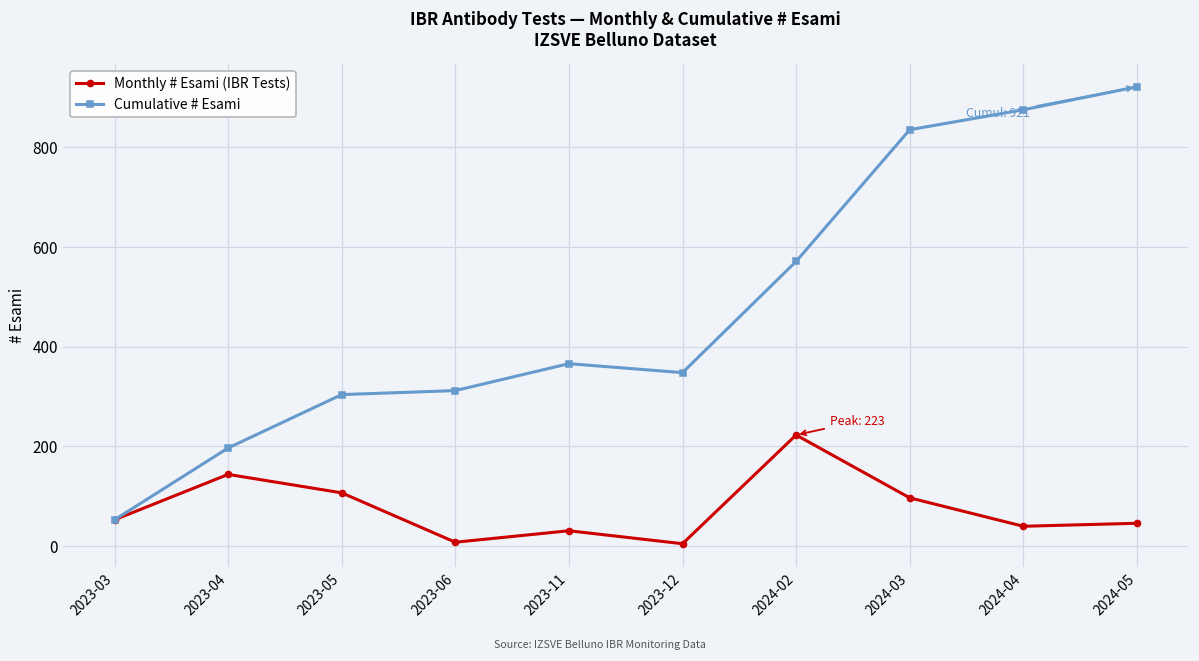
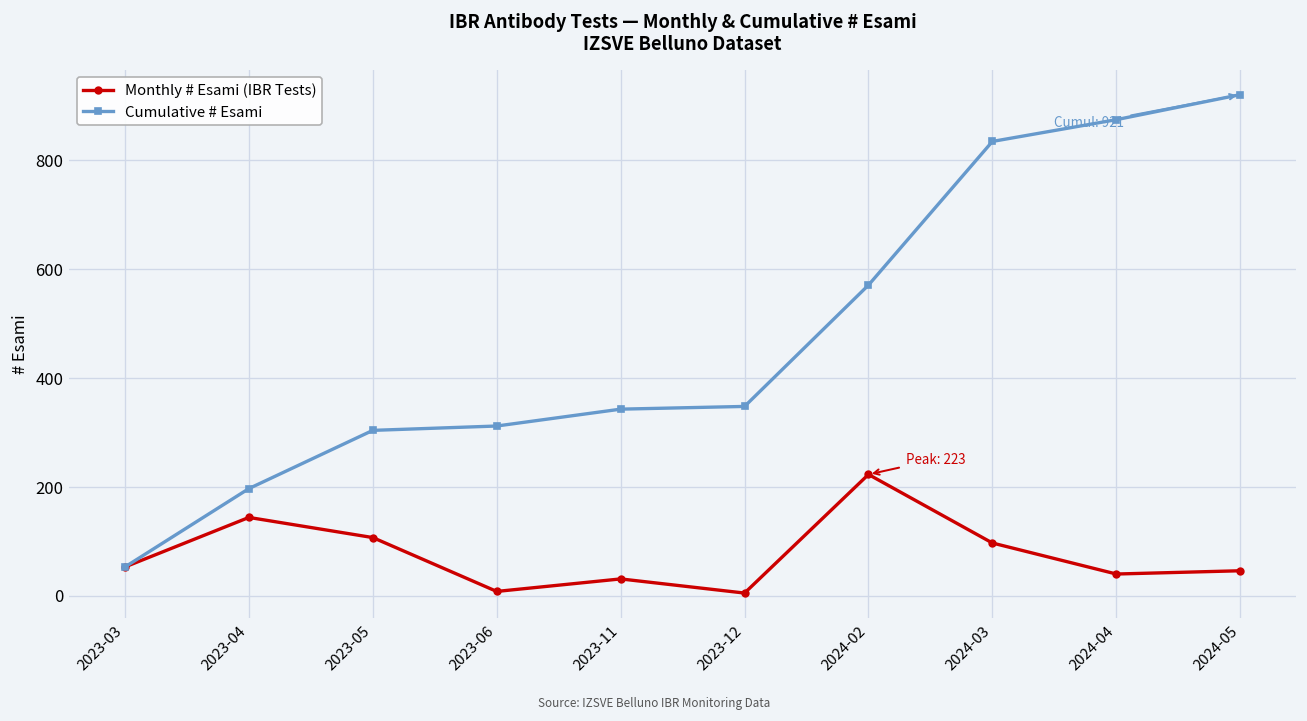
Cumulative # Esami, 2023-11: 370 -> 340
